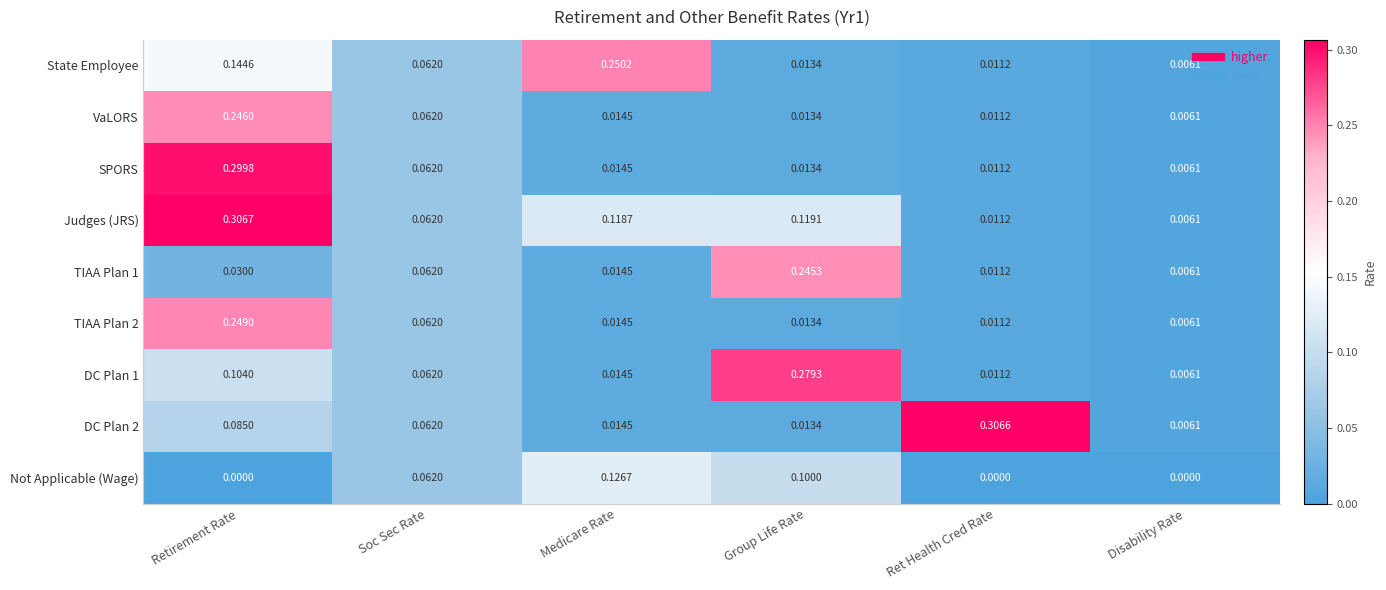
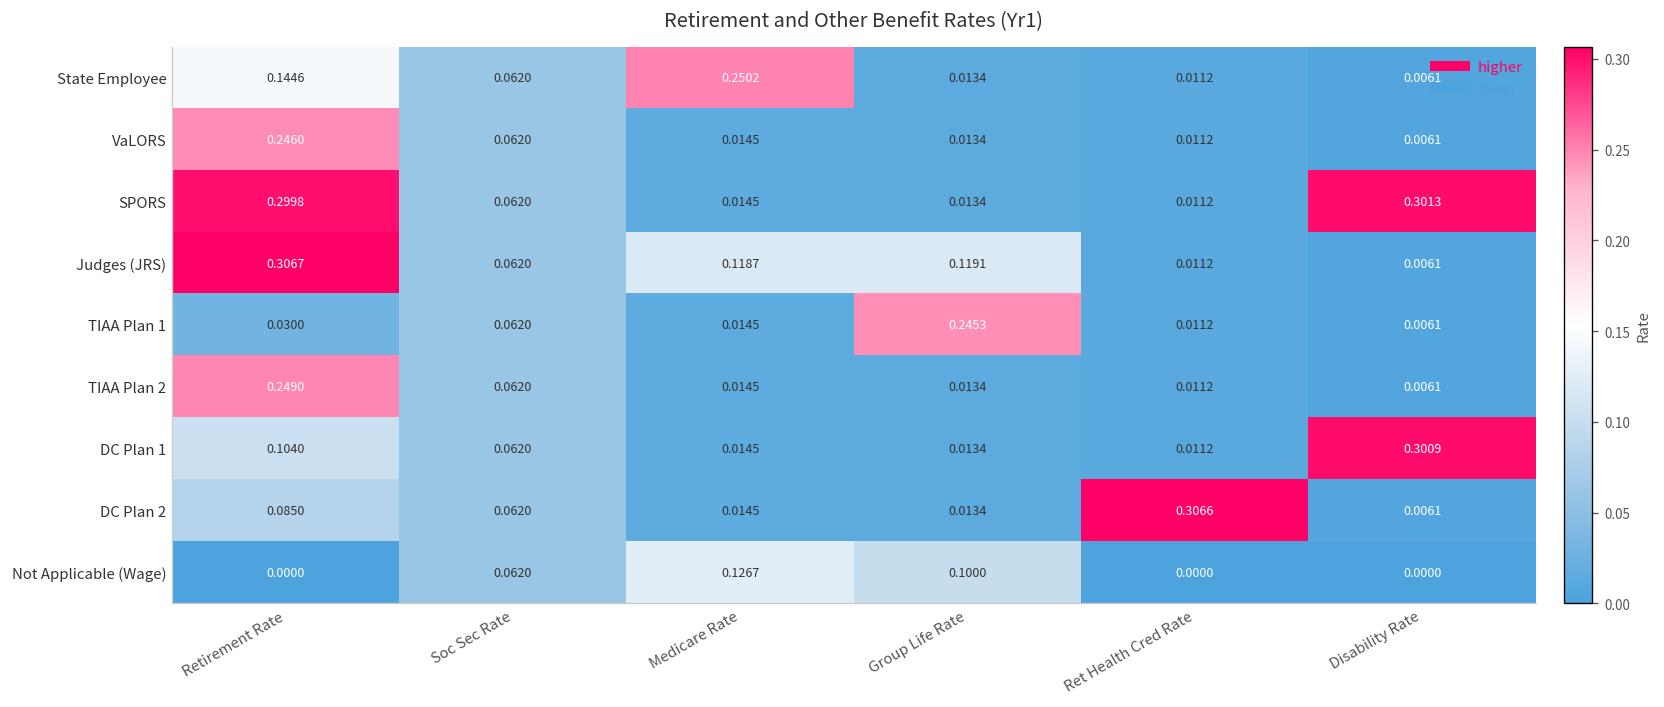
SPORS, Disability Rate: 0.0061 -> 0.3013
DC Plan 1, Group Life Rate: 0.2793 -> 0.0134
DC Plan 1, Disability Rate: 0.0061 -> 0.3009
